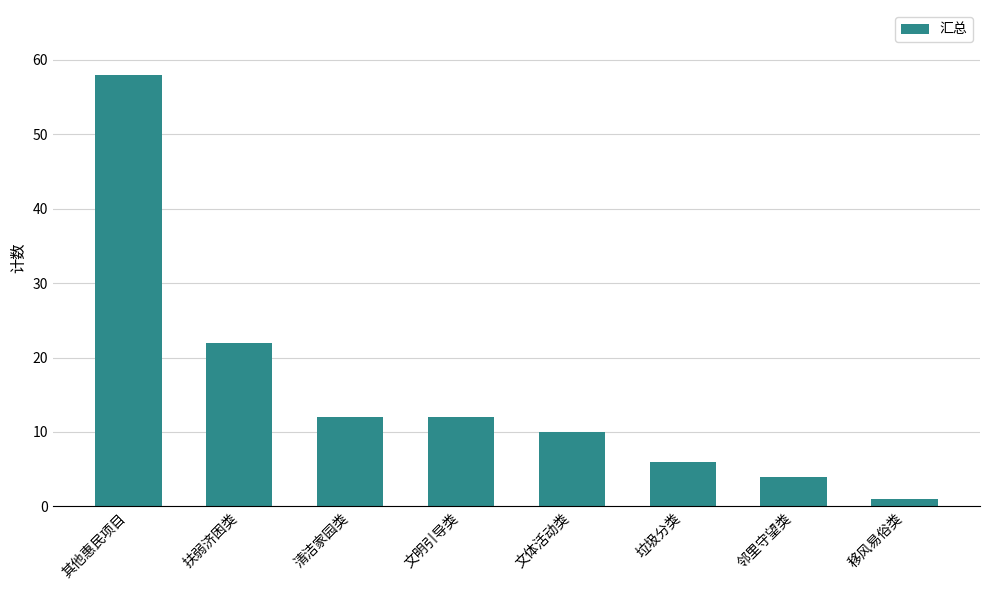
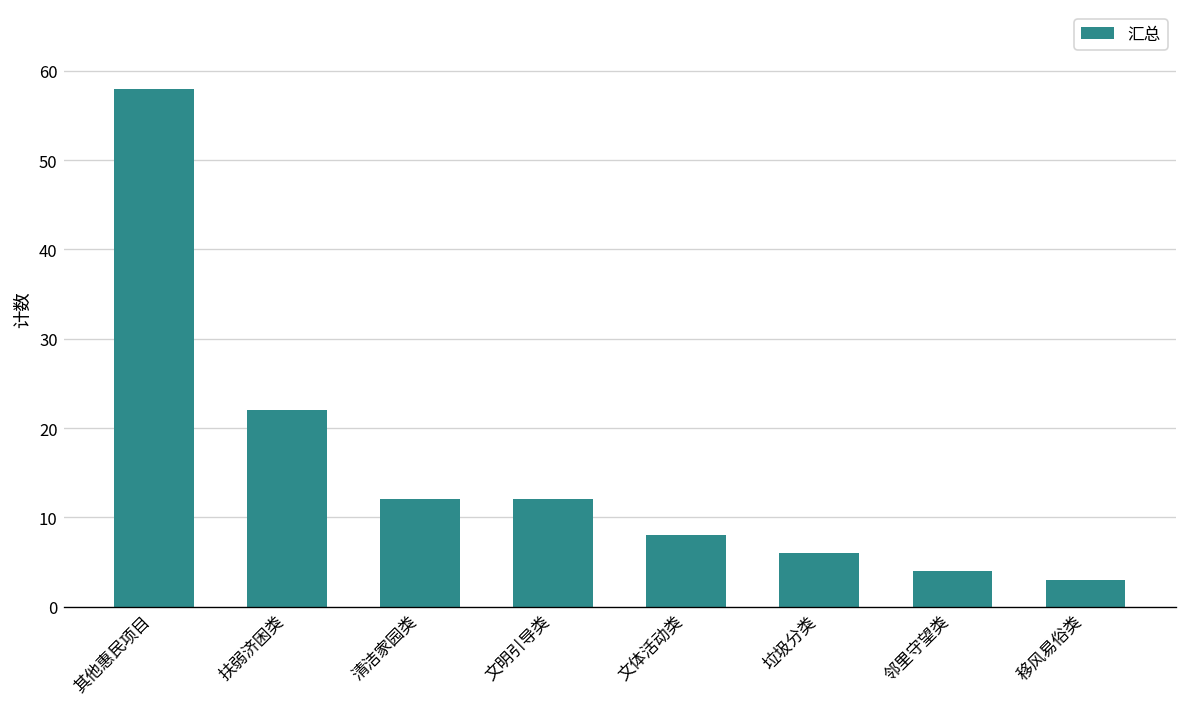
文体活动类: 10 -> 8
移风易俗类: 1 -> 3
